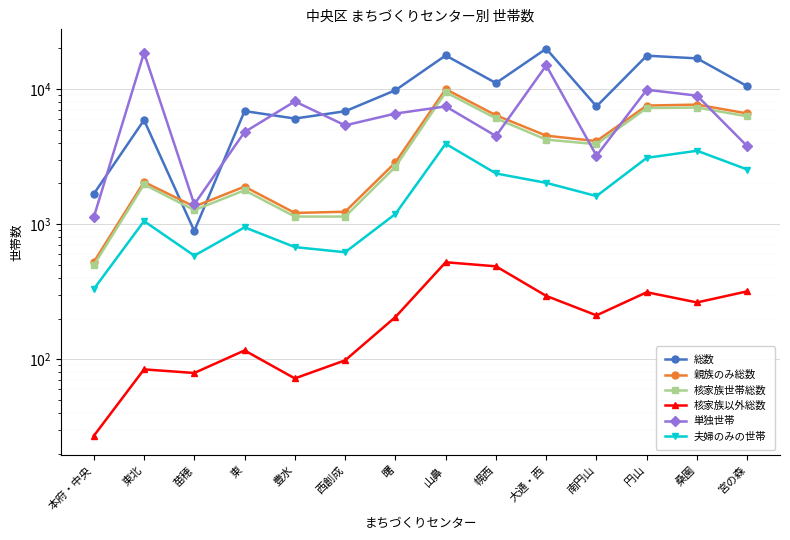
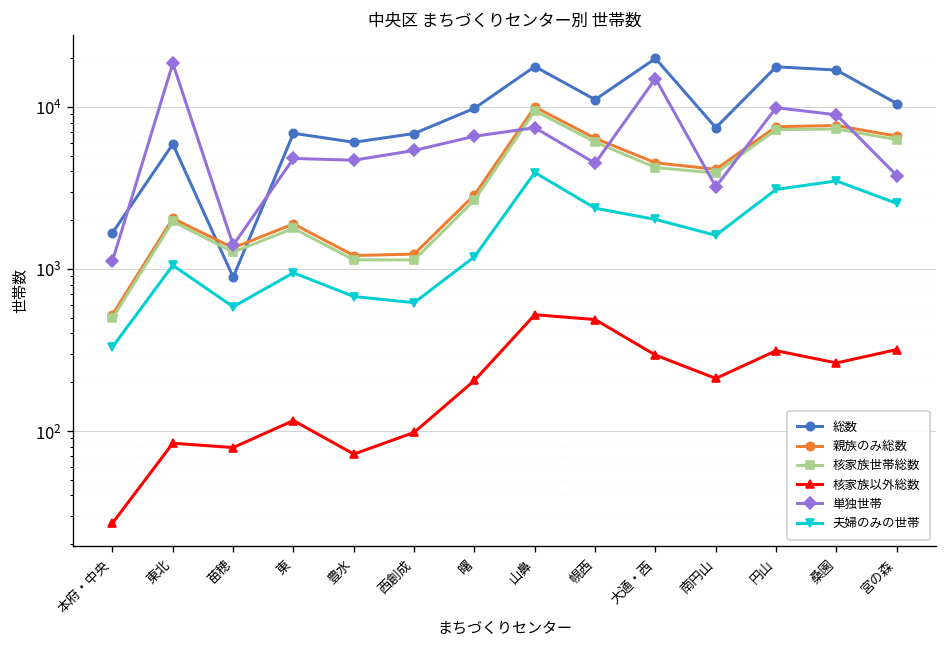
単独世帯, 豊水: 8000 -> 4700
